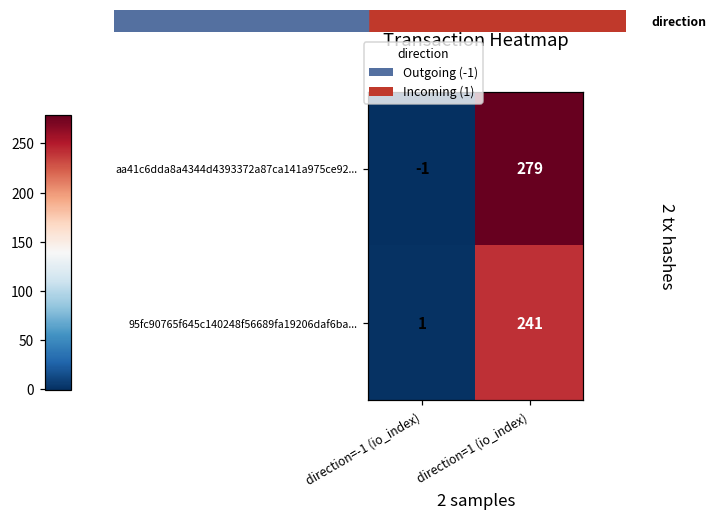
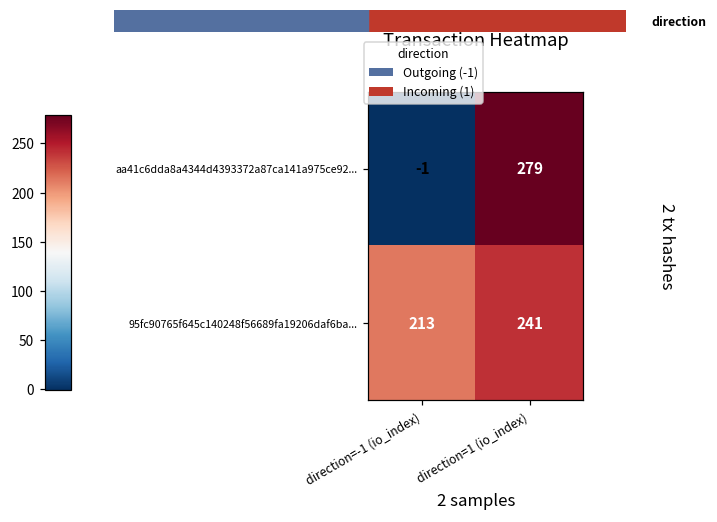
95fc90765f645c140248f56689fa19206daf6ba..., direction=-1 (io_index): 1 -> 213
